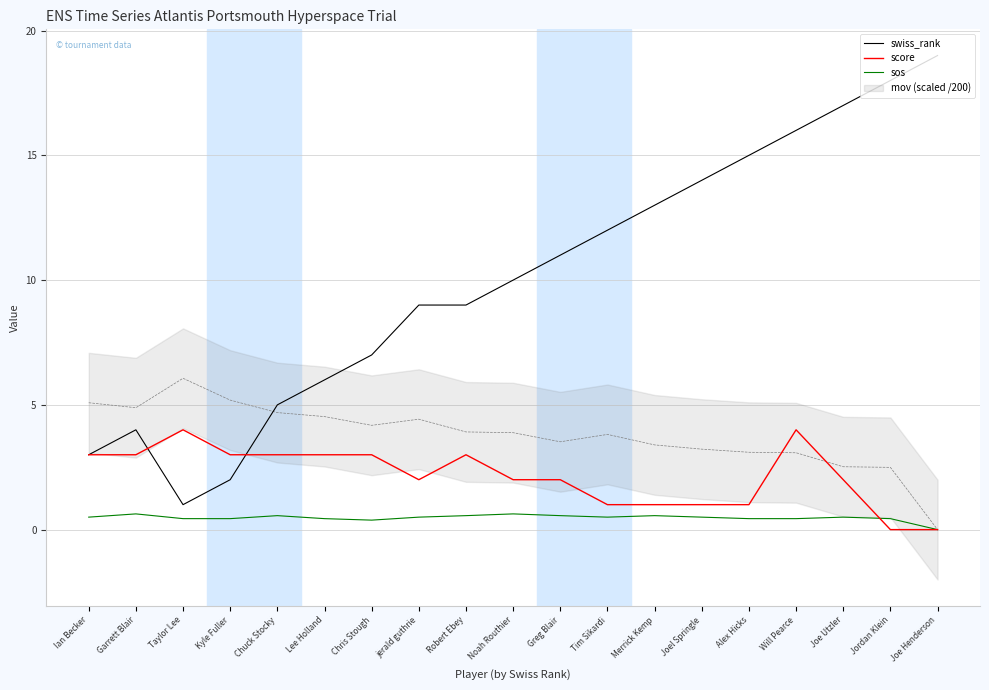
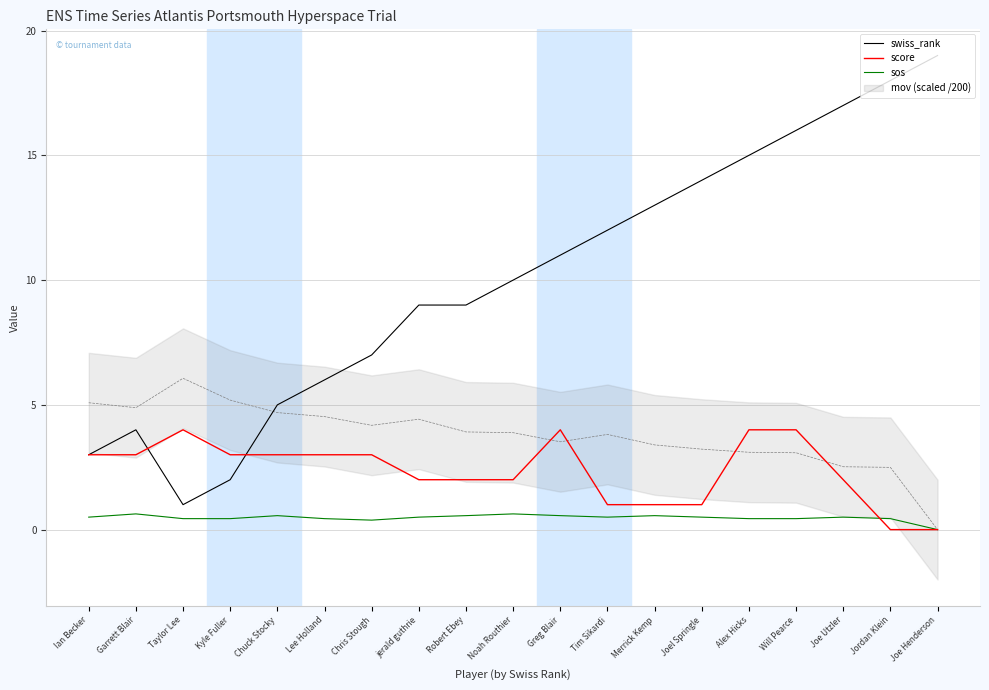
score, Robert Ebey: 3 -> 2
score, Greg Blair: 2 -> 4
score, Alex Hicks: 1 -> 4
